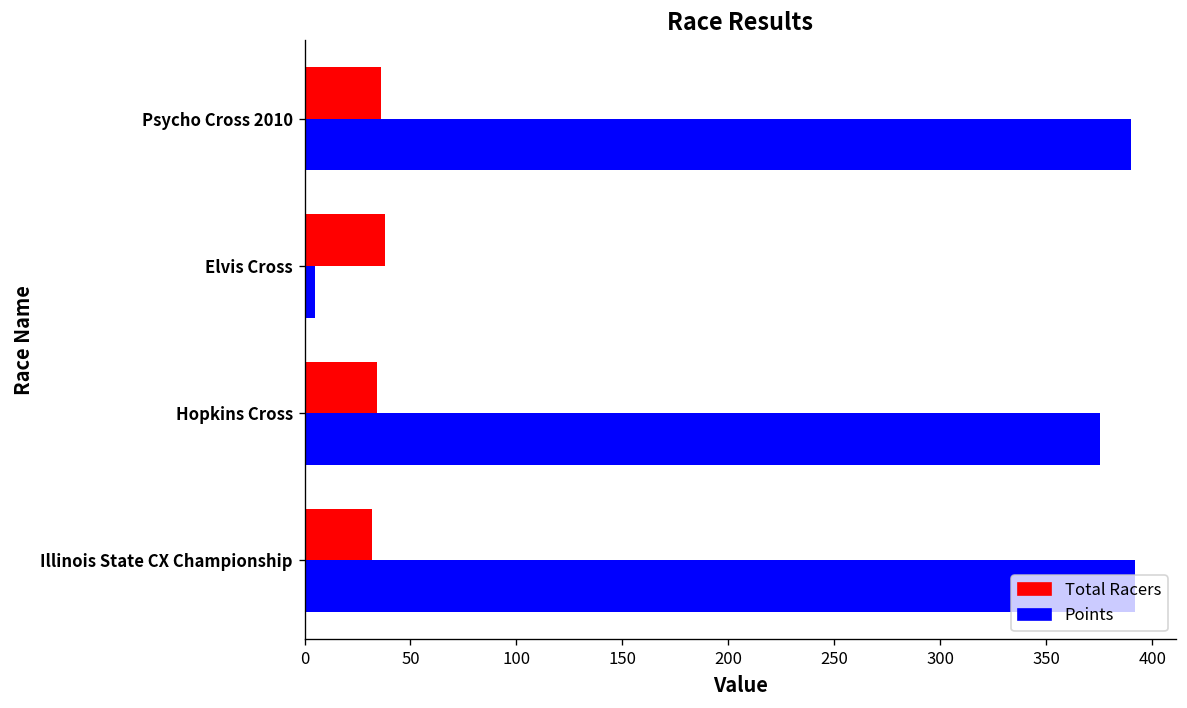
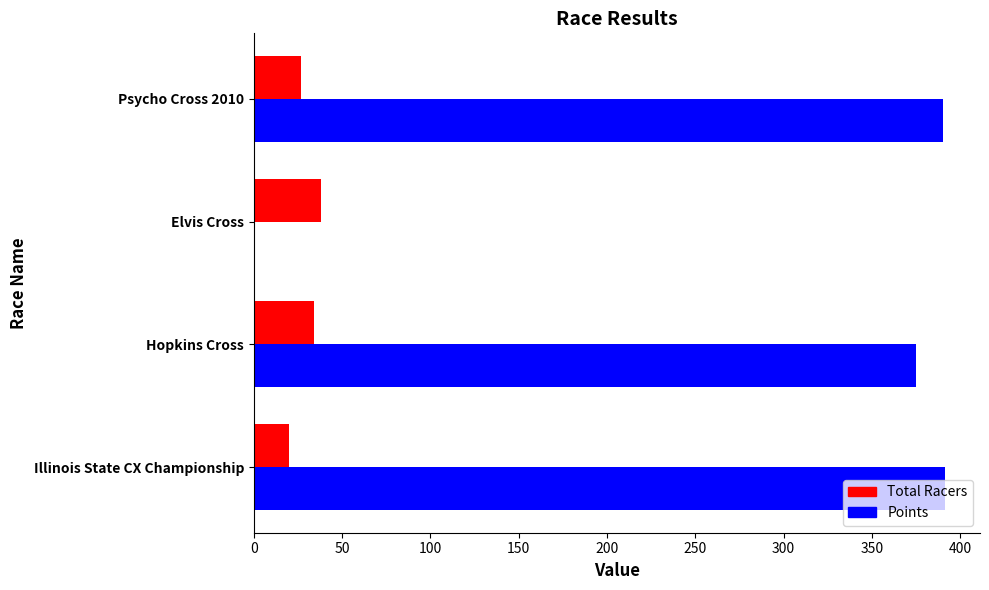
Total Racers, Psycho Cross 2010: 36 -> 27
Points, Elvis Cross: 5 -> 0
Total Racers, Illinois State CX Championship: 32 -> 20
